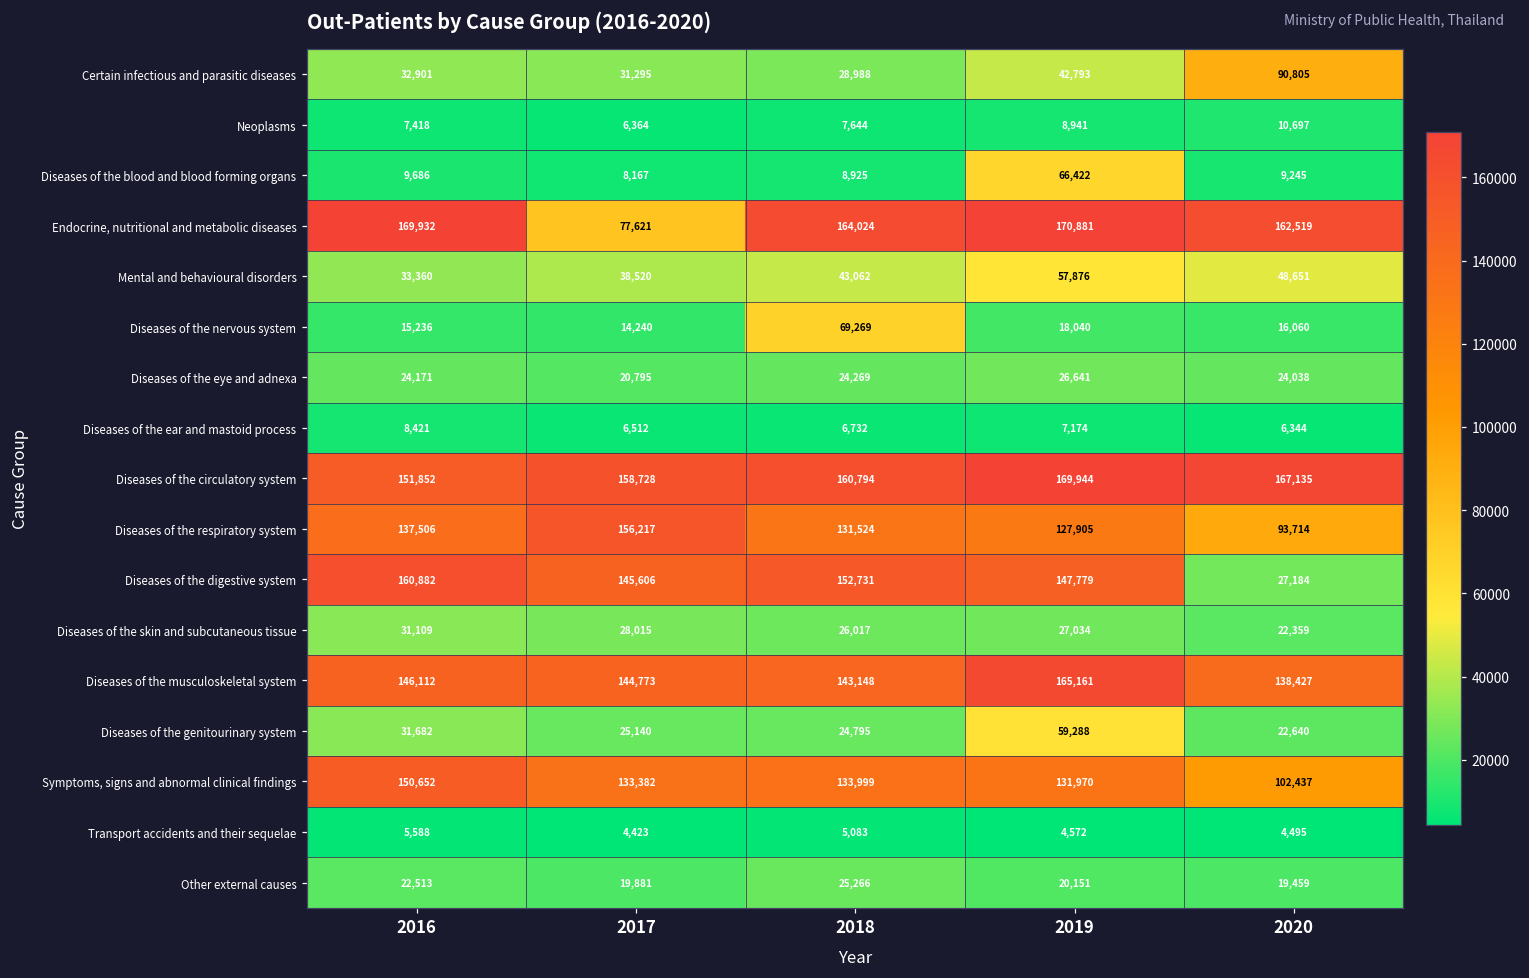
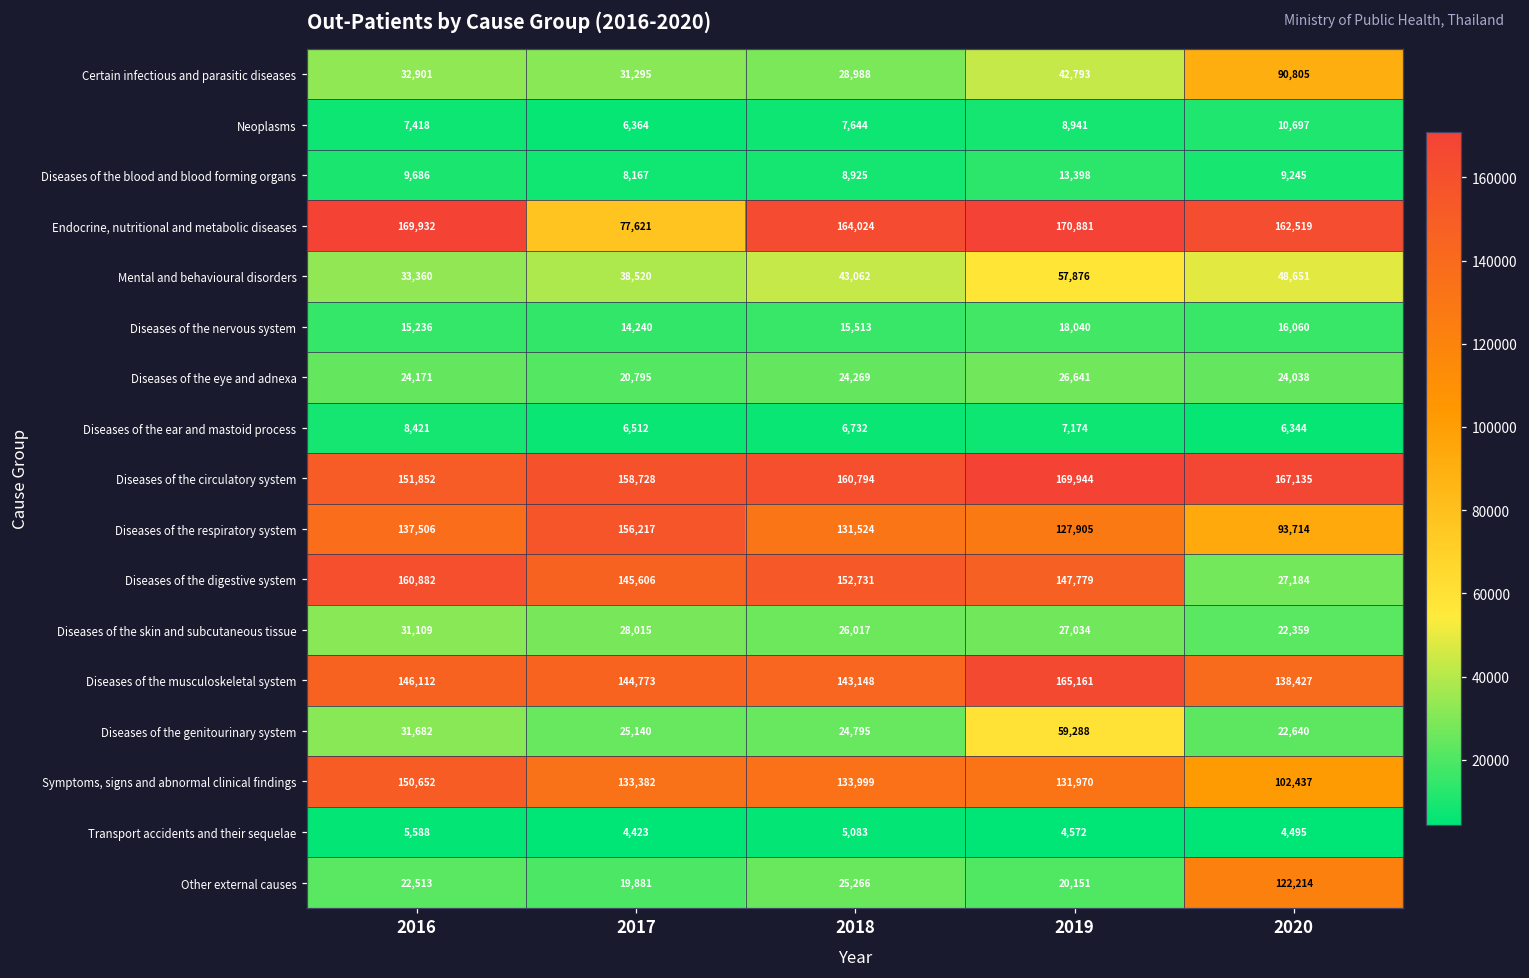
Diseases of the blood and blood forming organs, 2019: 66,422 -> 13,398
Diseases of the nervous system, 2018: 69,269 -> 15,513
Other external causes, 2020: 19,459 -> 122,214
